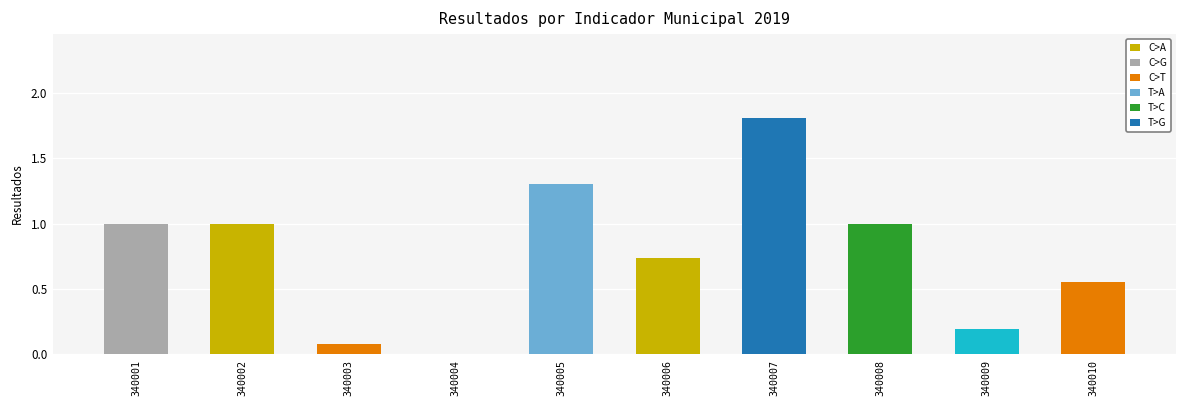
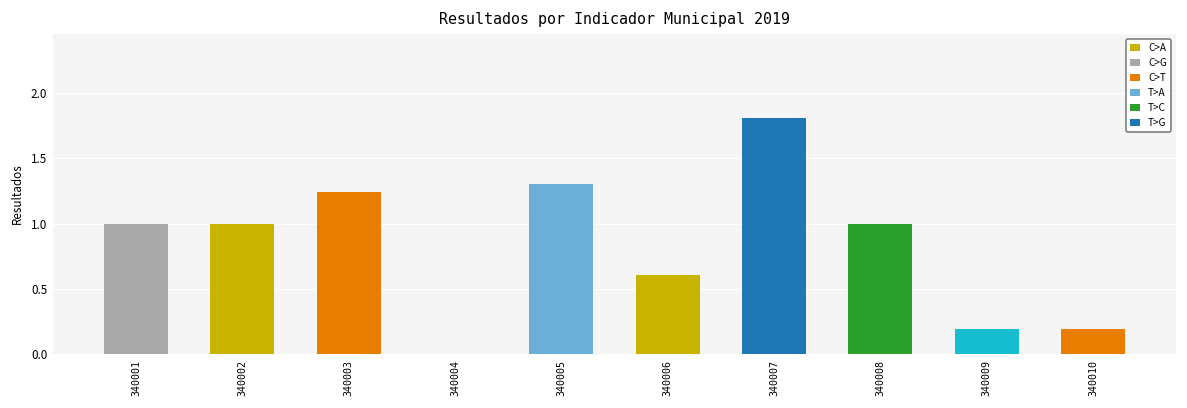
340003: 0.08 -> 1.24
340006: 0.74 -> 0.61
340010: 0.55 -> 0.19
